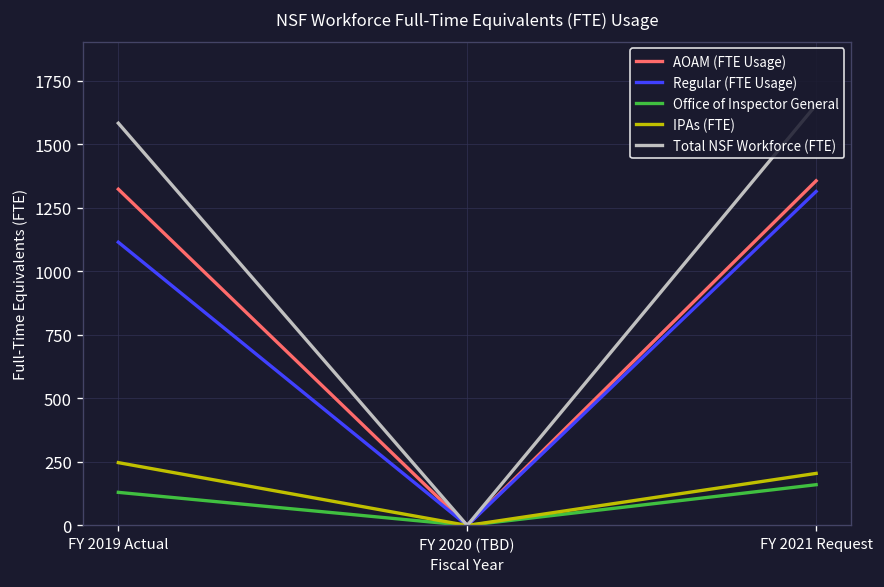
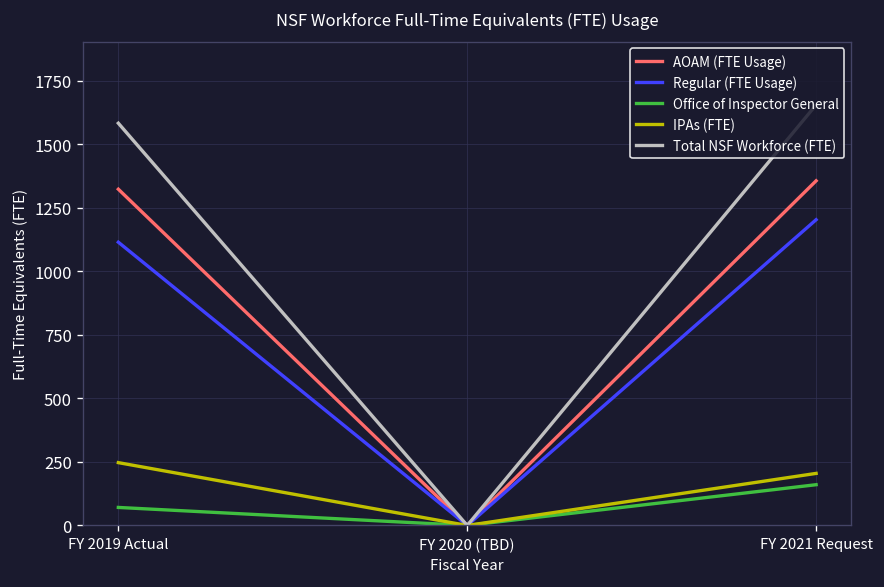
Office of Inspector General, FY 2019 Actual: 130 -> 70
Regular (FTE Usage), FY 2021 Request: 1320 -> 1200
